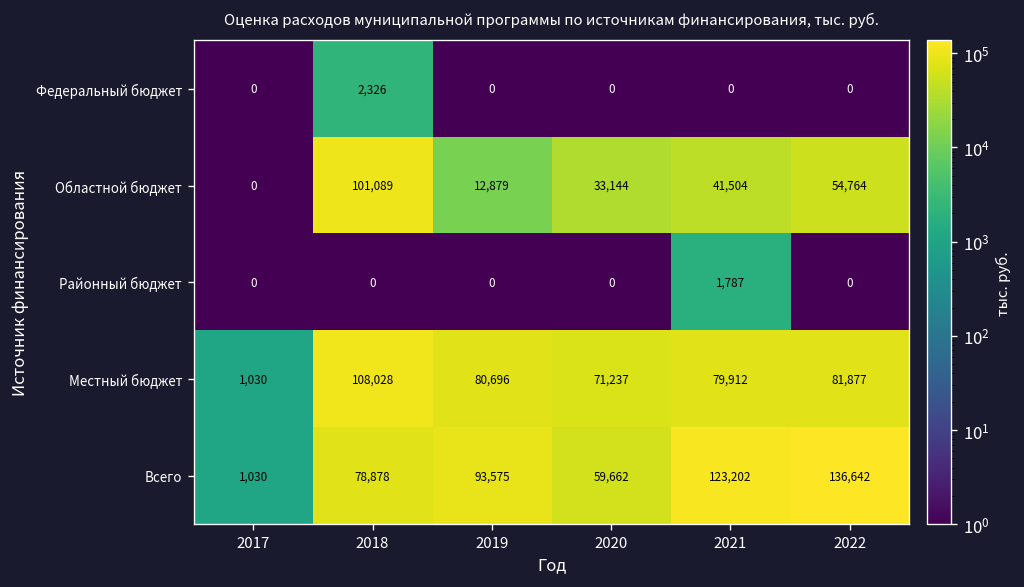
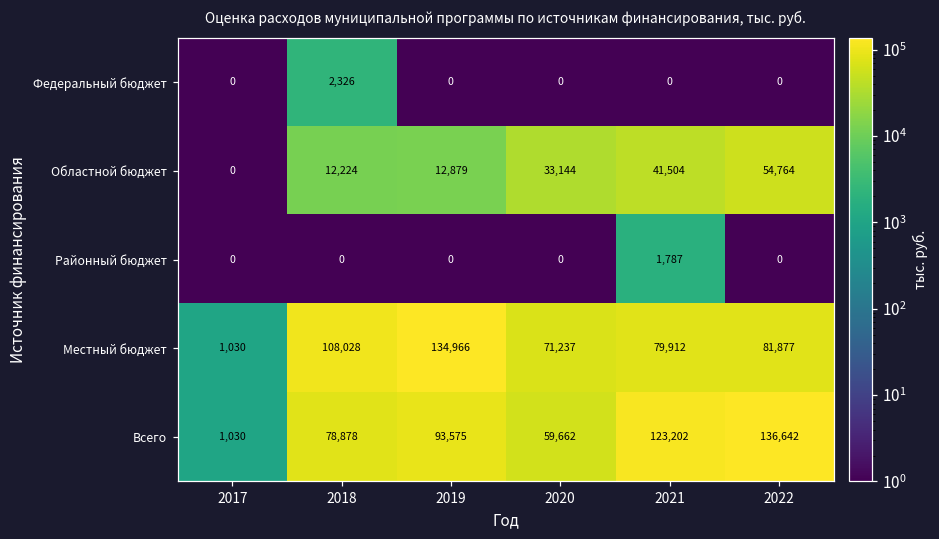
Областной бюджет, 2018: 101,089 -> 12,224
Местный бюджет, 2019: 80,696 -> 134,966
